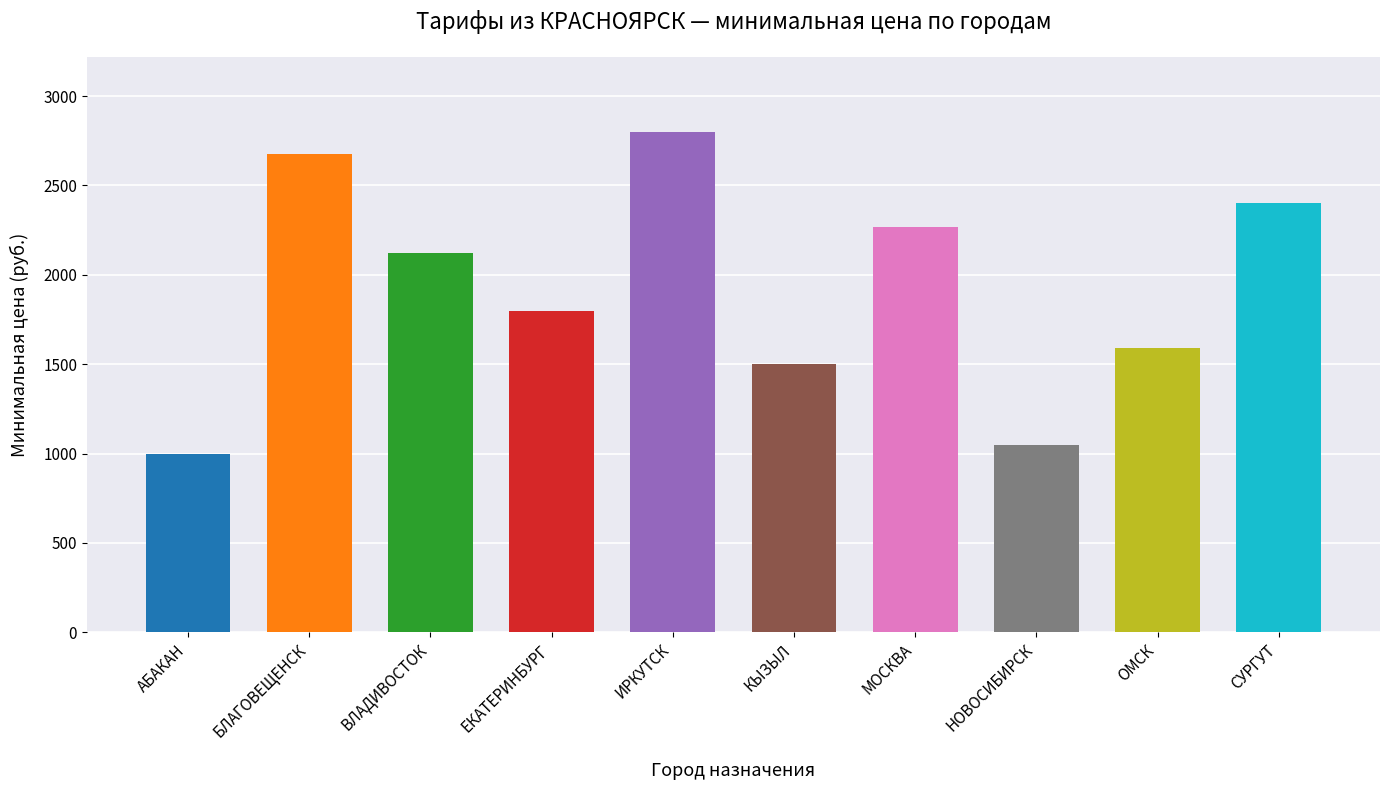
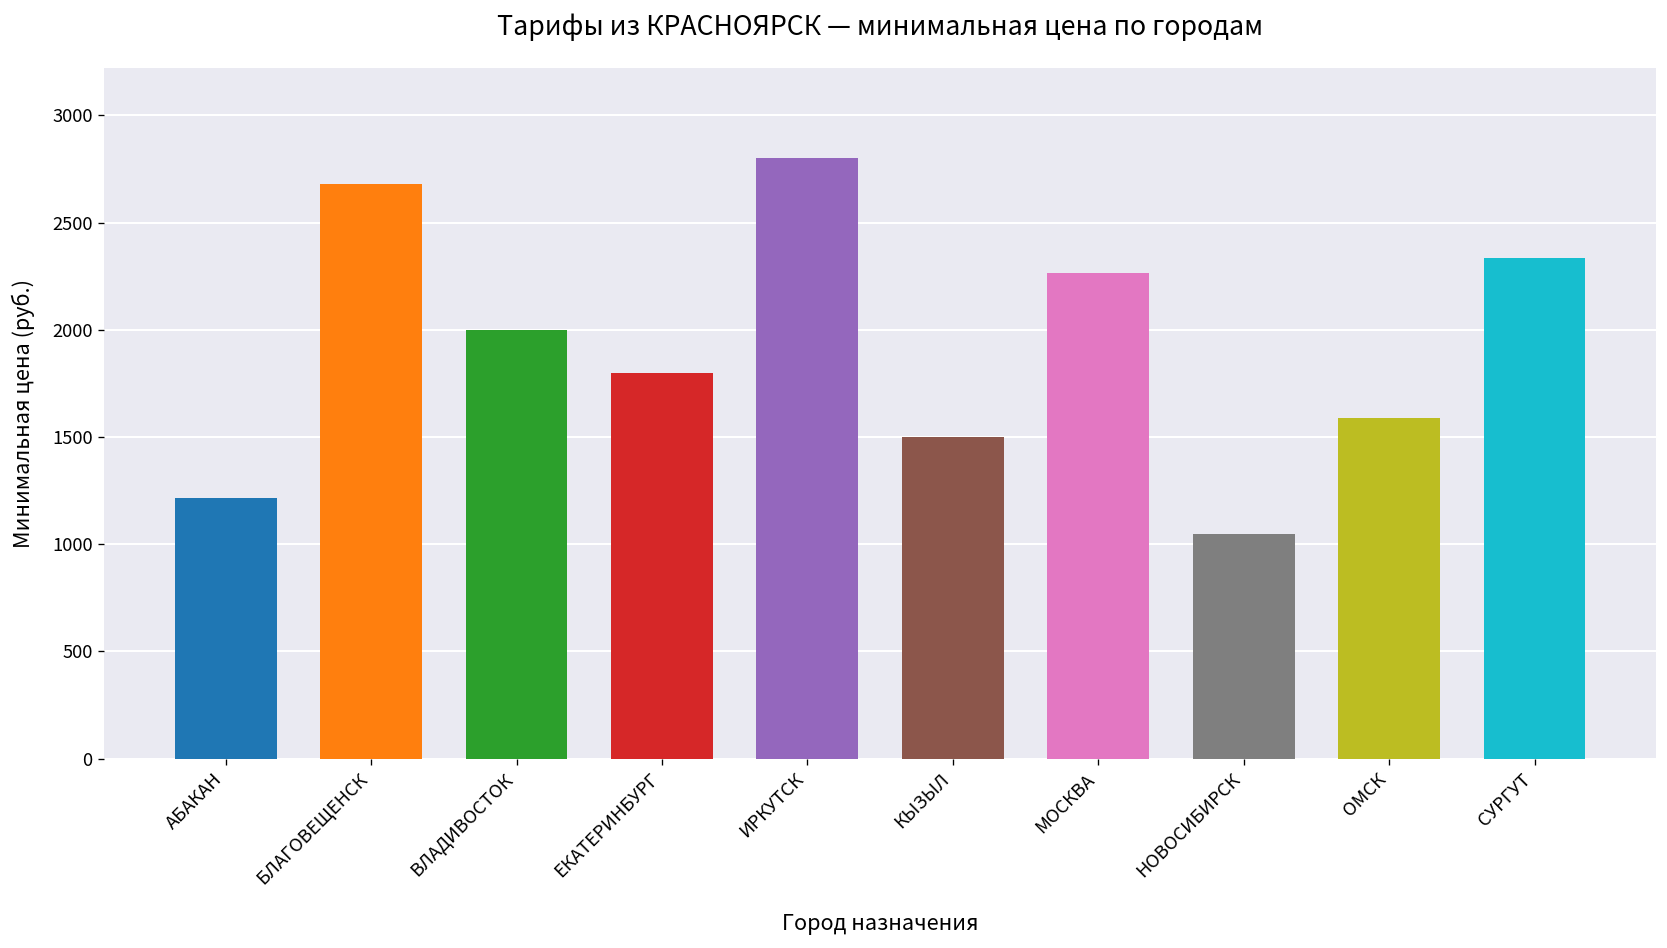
АБАКАН: 1000 -> 1220
ВЛАДИВОСТОК: 2120 -> 2000
СУРГУТ: 2400 -> 2340
